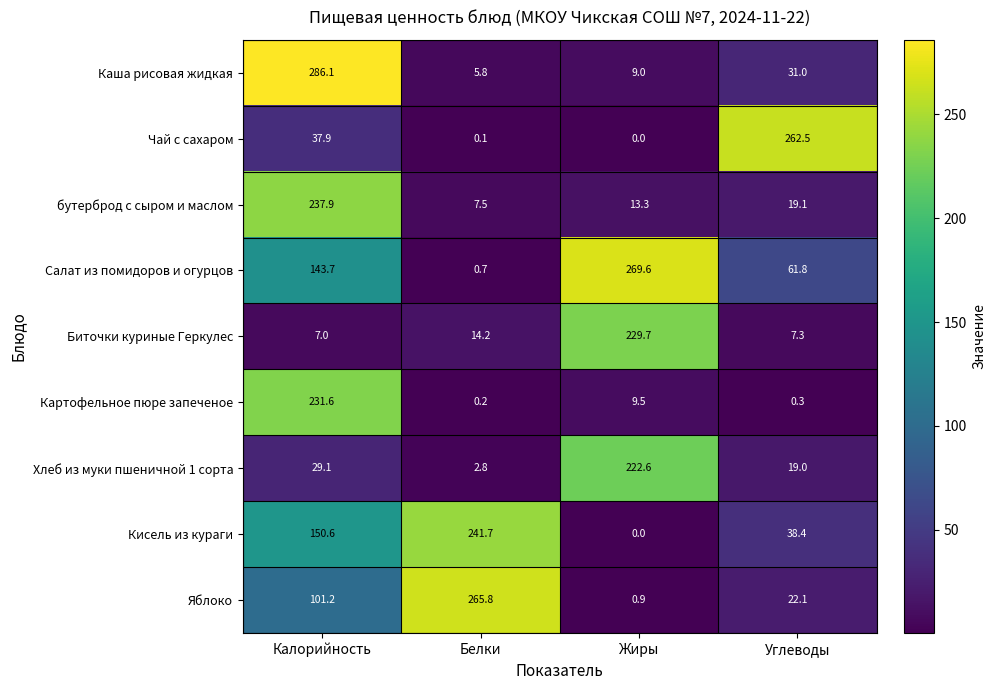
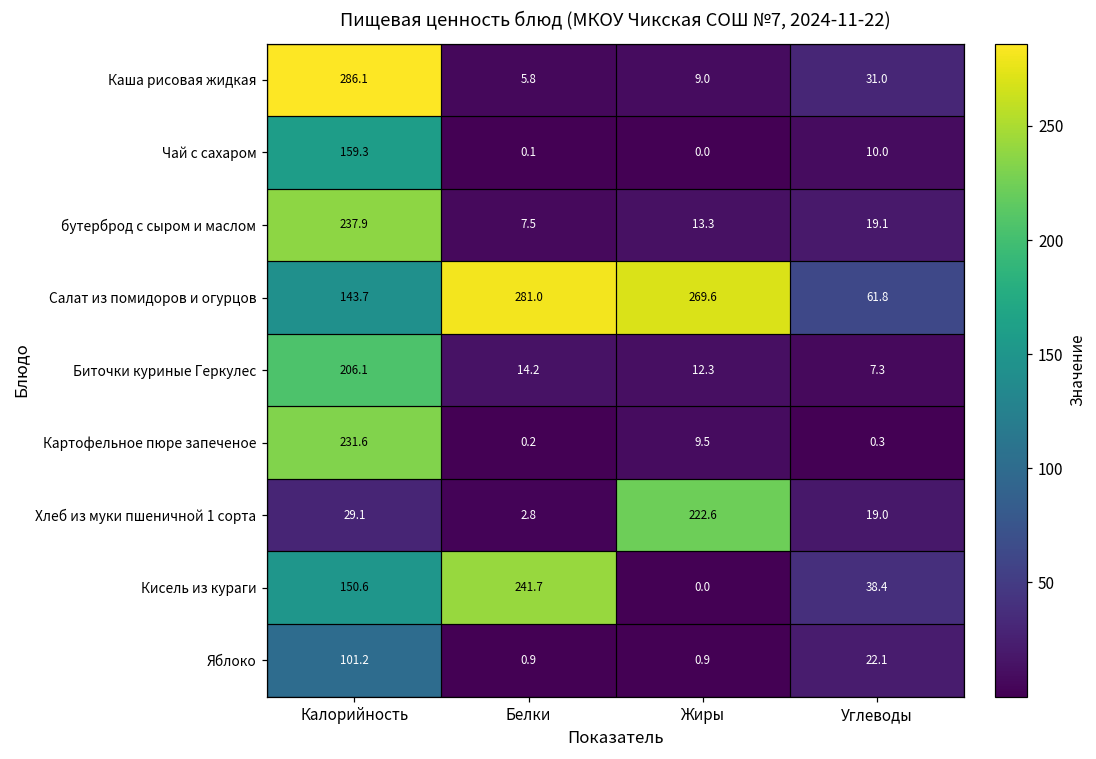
Чай с сахаром, Калорийность: 37.9 -> 159.3
Чай с сахаром, Углеводы: 262.5 -> 10.0
Салат из помидоров и огурцов, Белки: 0.7 -> 281.0
Биточки куриные Геркулес, Калорийность: 7.0 -> 206.1
Биточки куриные Геркулес, Жиры: 229.7 -> 12.3
Яблоко, Белки: 265.8 -> 0.9
